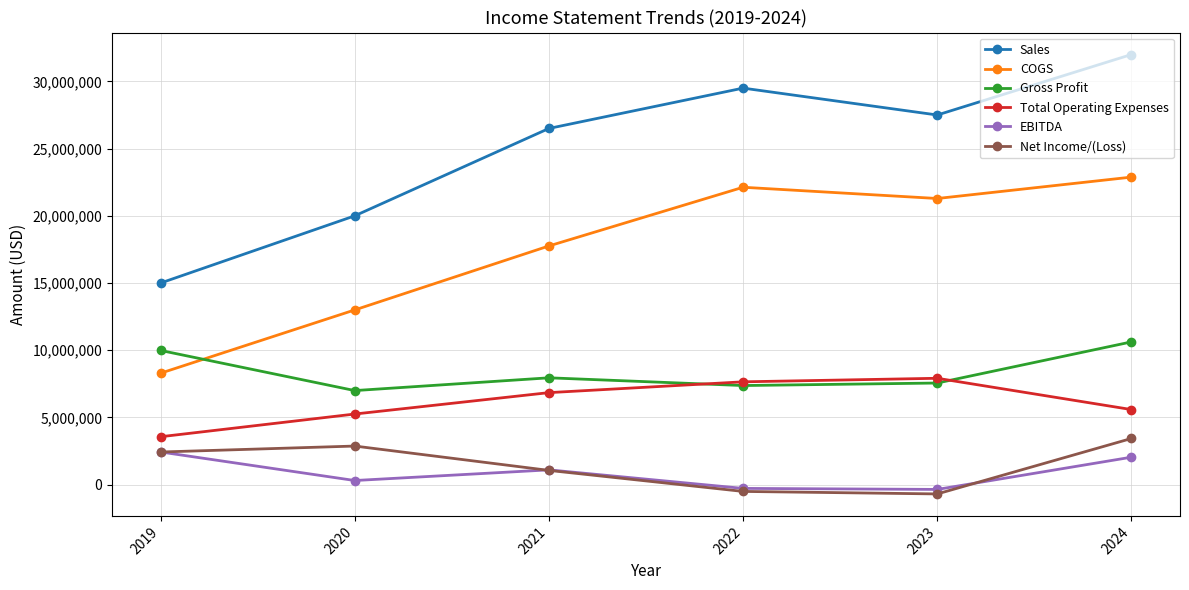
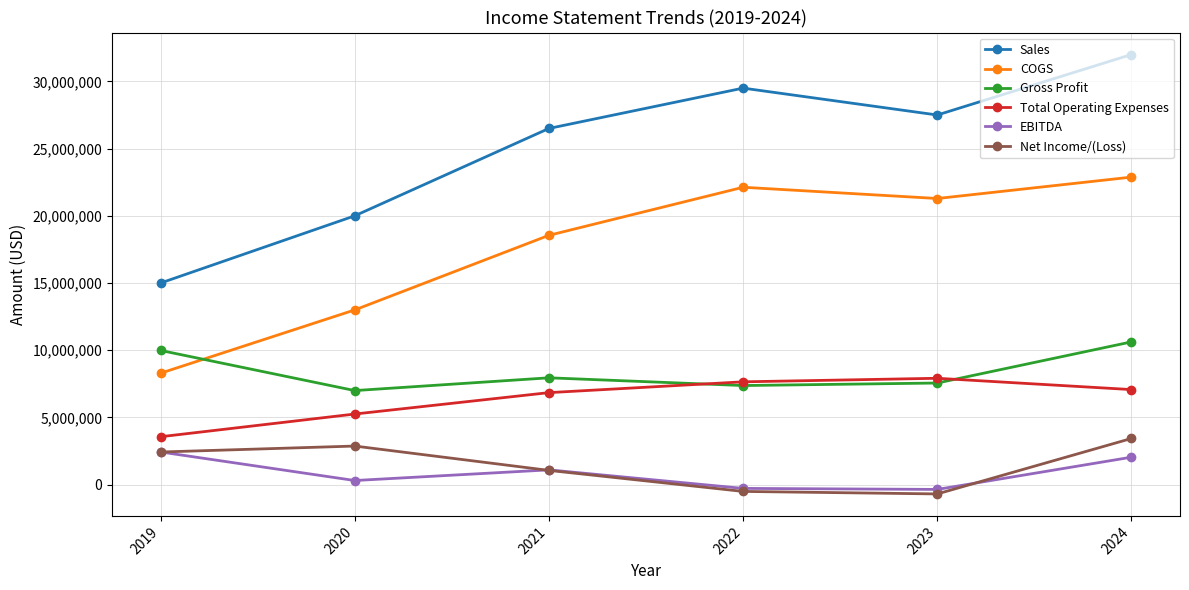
COGS, 2021: 17,800,000 -> 18,600,000
Total Operating Expenses, 2024: 5,600,000 -> 7,100,000
